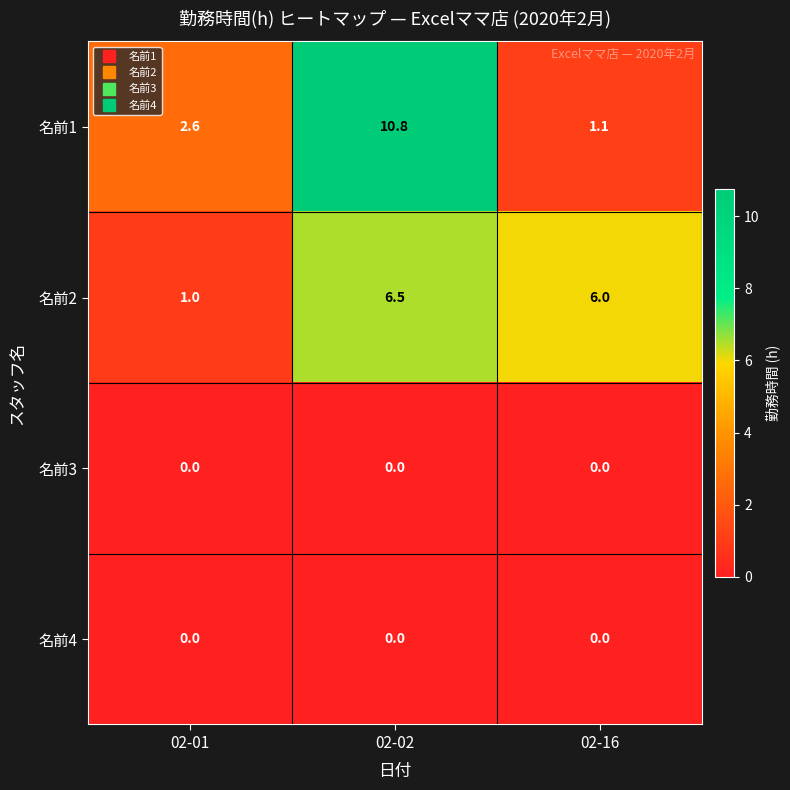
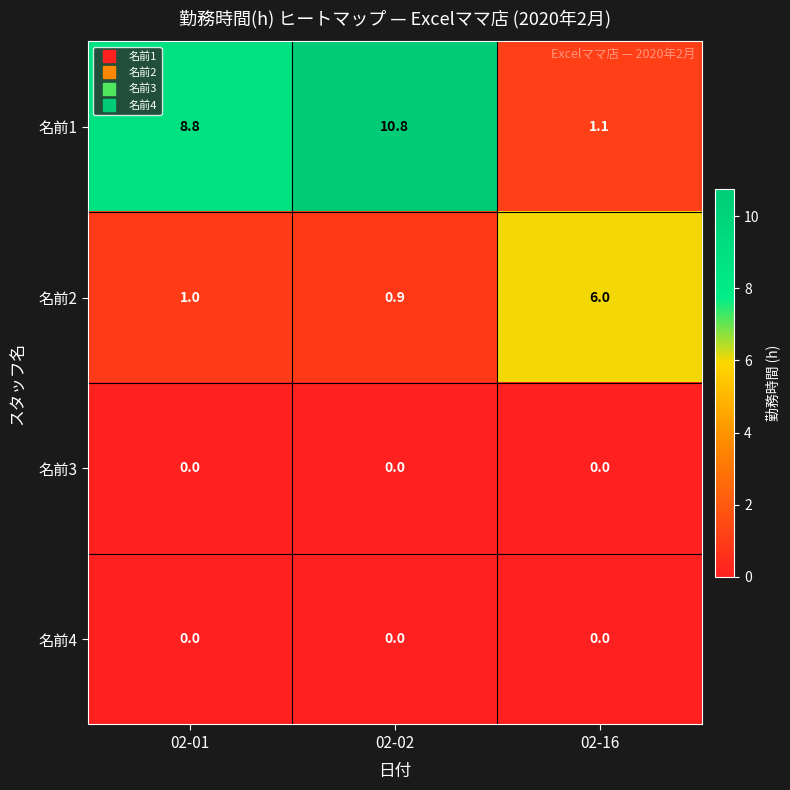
名前1, 02-01: 2.6 -> 8.8
名前2, 02-02: 6.5 -> 0.9
